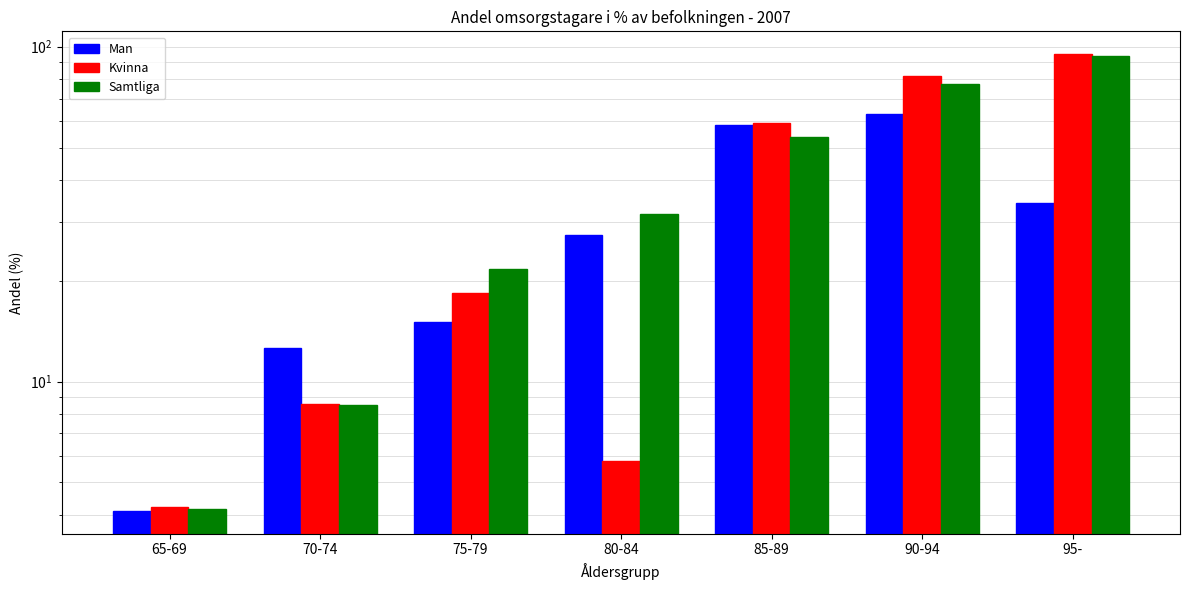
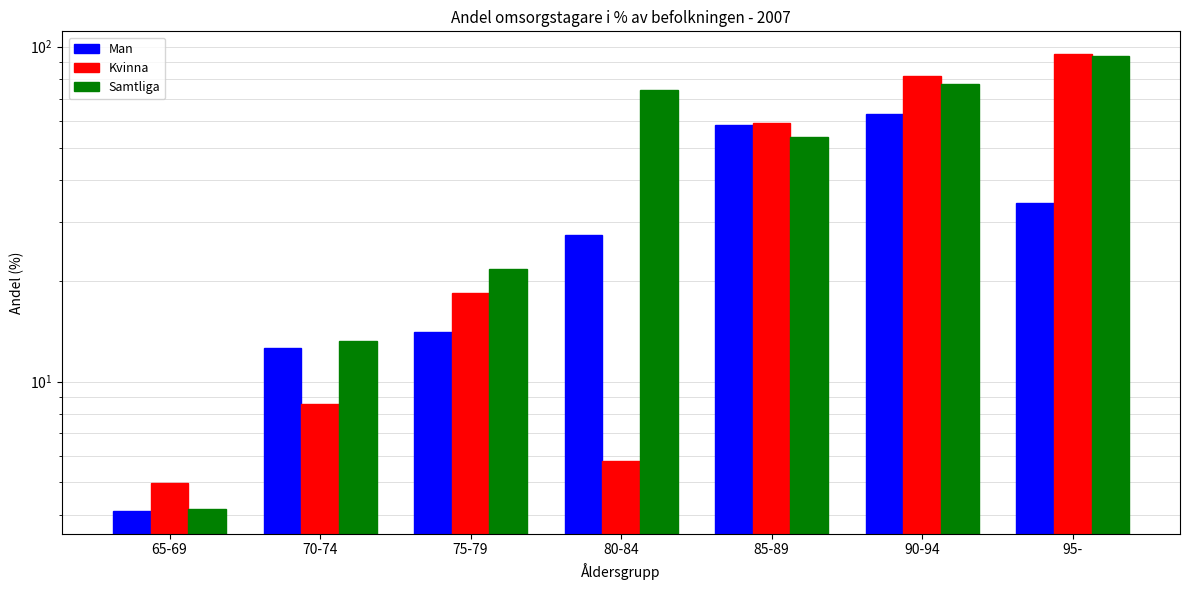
Kvinna, 65-69: 4.2 -> 5.0
Samtliga, 70-74: 8.5 -> 13.2
Man, 75-79: 15 -> 14.1
Samtliga, 80-84: 32 -> 74
